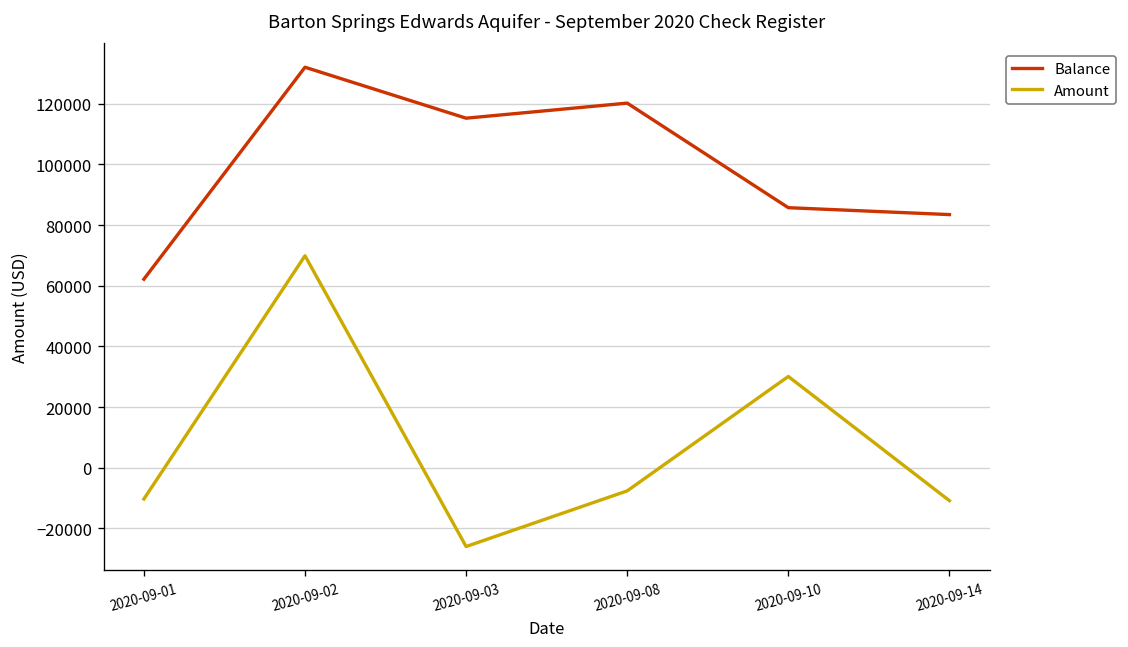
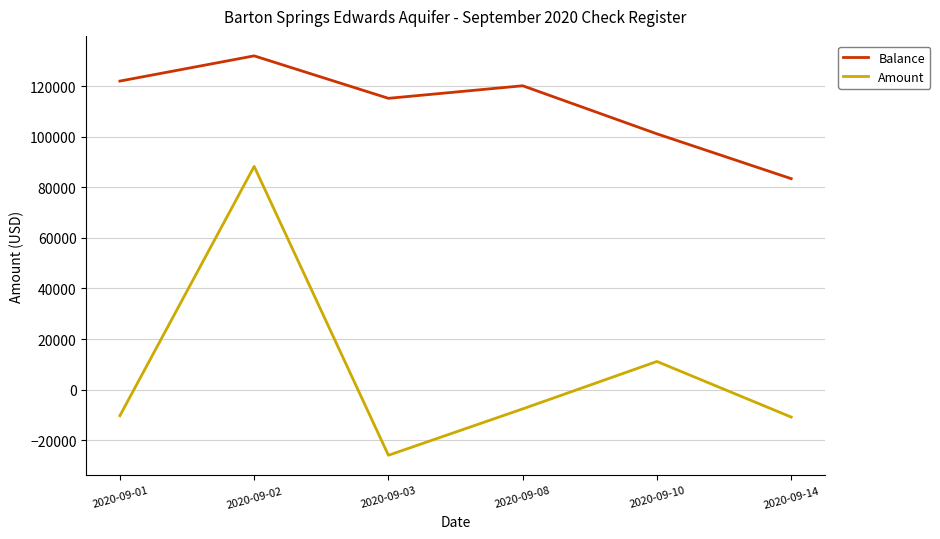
Balance, 2020-09-01: 62000 -> 122000
Amount, 2020-09-02: 70000 -> 88000
Balance, 2020-09-10: 86000 -> 101000
Amount, 2020-09-10: 30000 -> 11000
